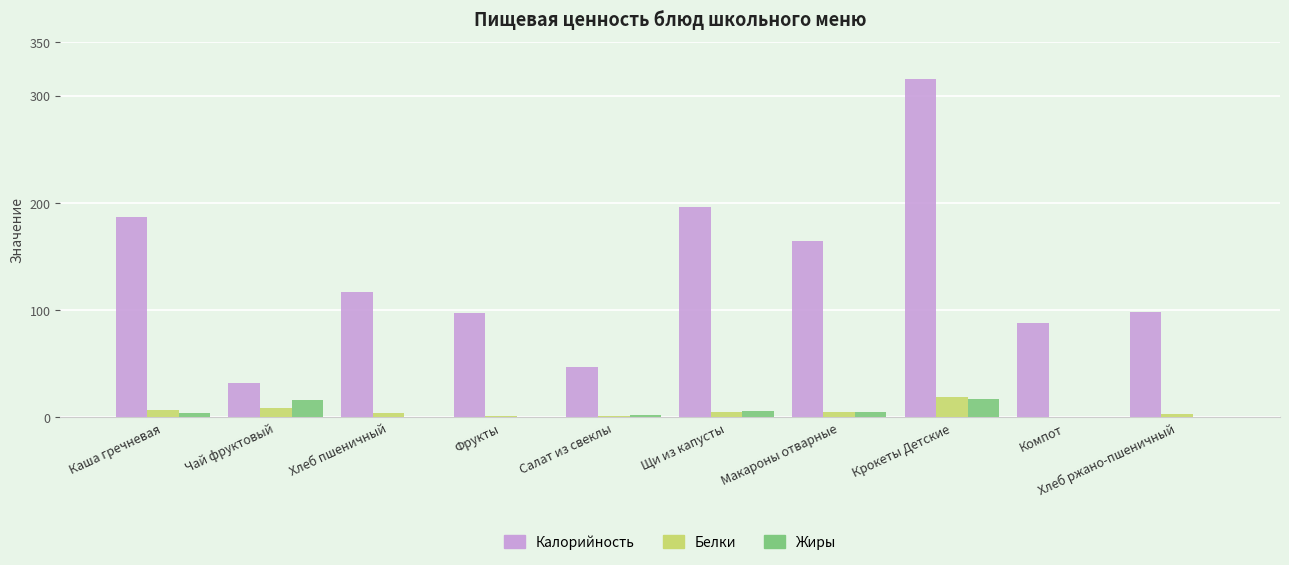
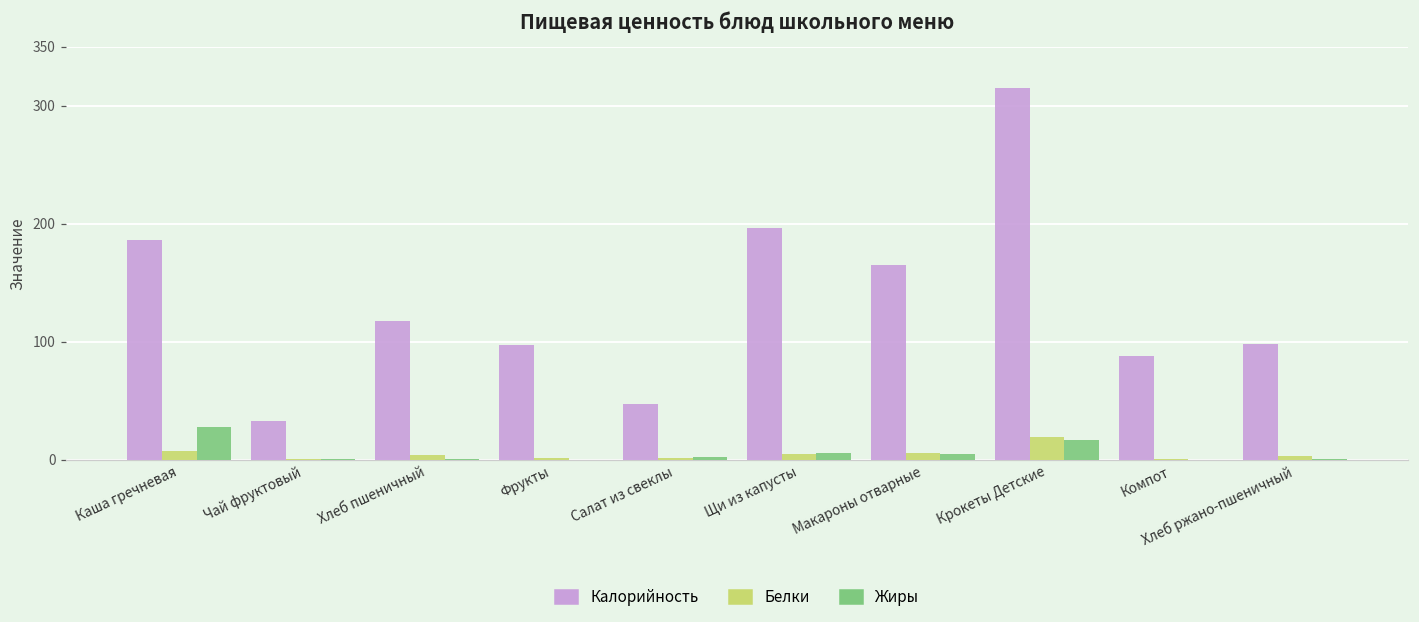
Жиры, Каша гречневая: 4 -> 28
Белки, Чай фруктовый: 9 -> 1
Жиры, Чай фруктовый: 16 -> 0
